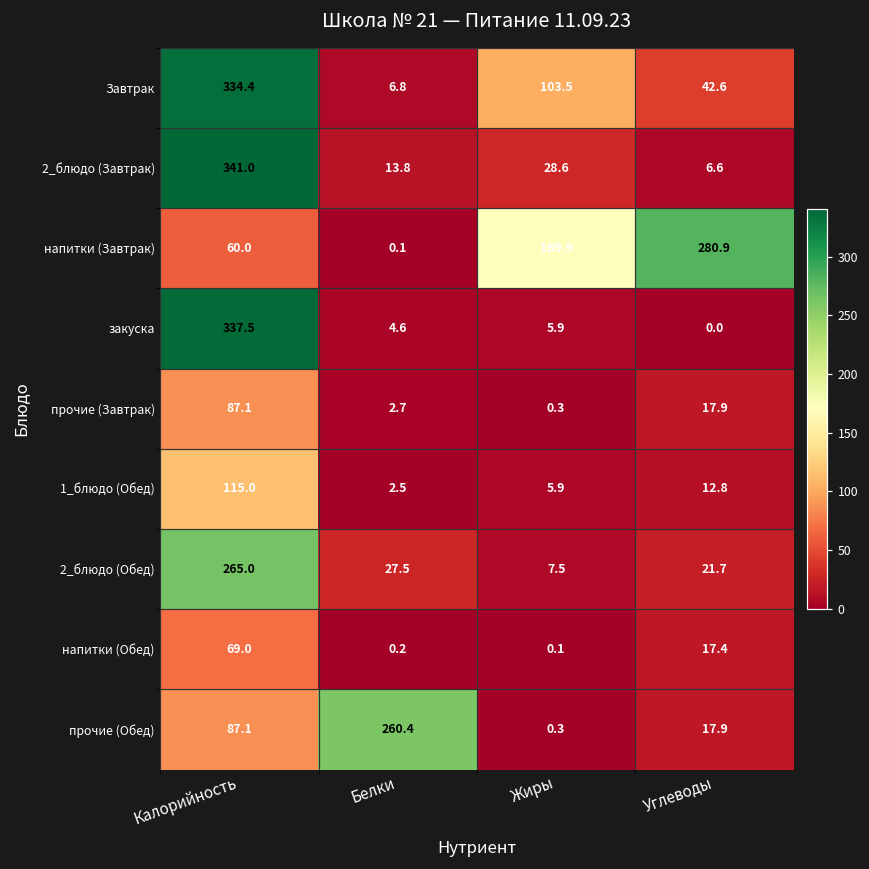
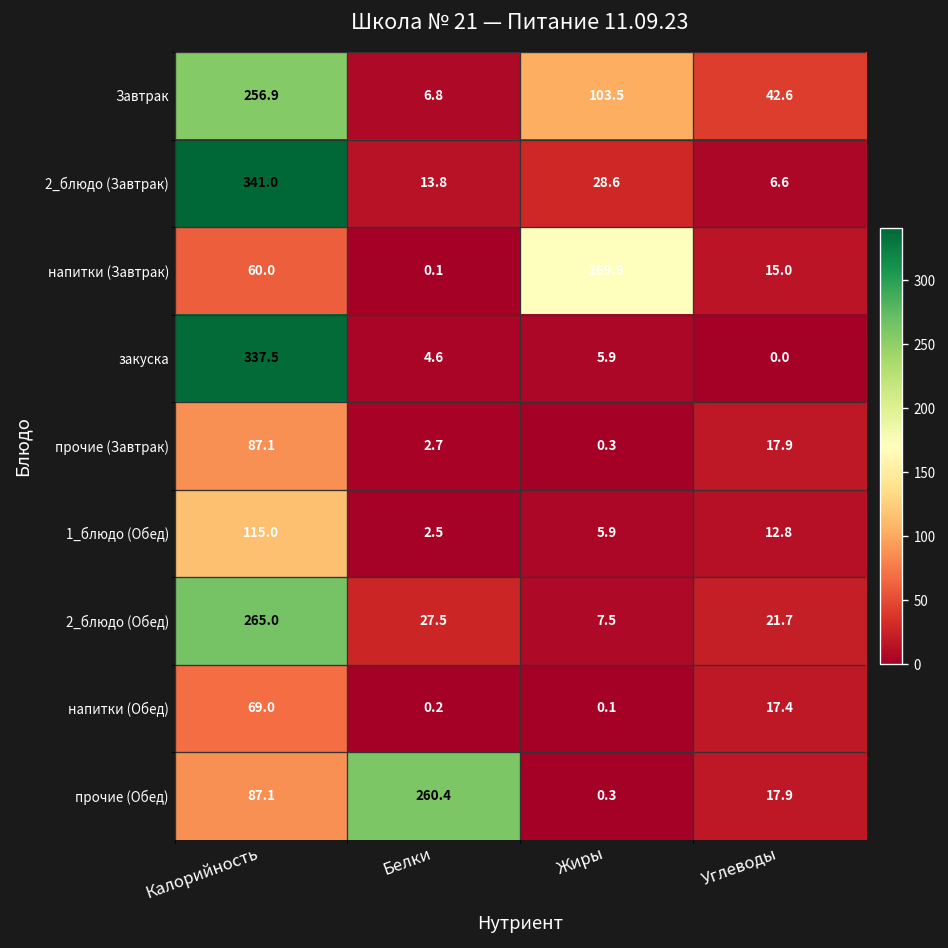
Завтрак, Калорийность: 334.4 -> 256.9
напитки (Завтрак), Углеводы: 280.9 -> 15.0
